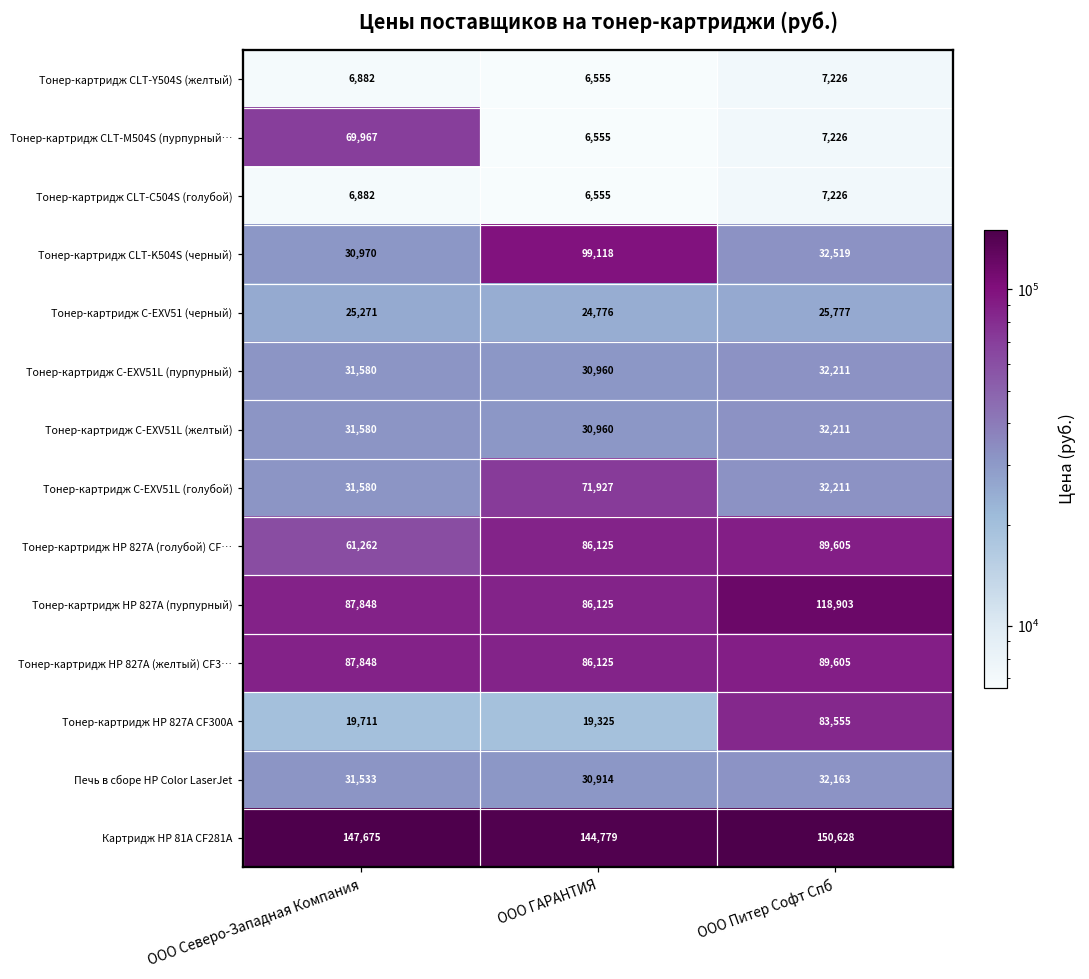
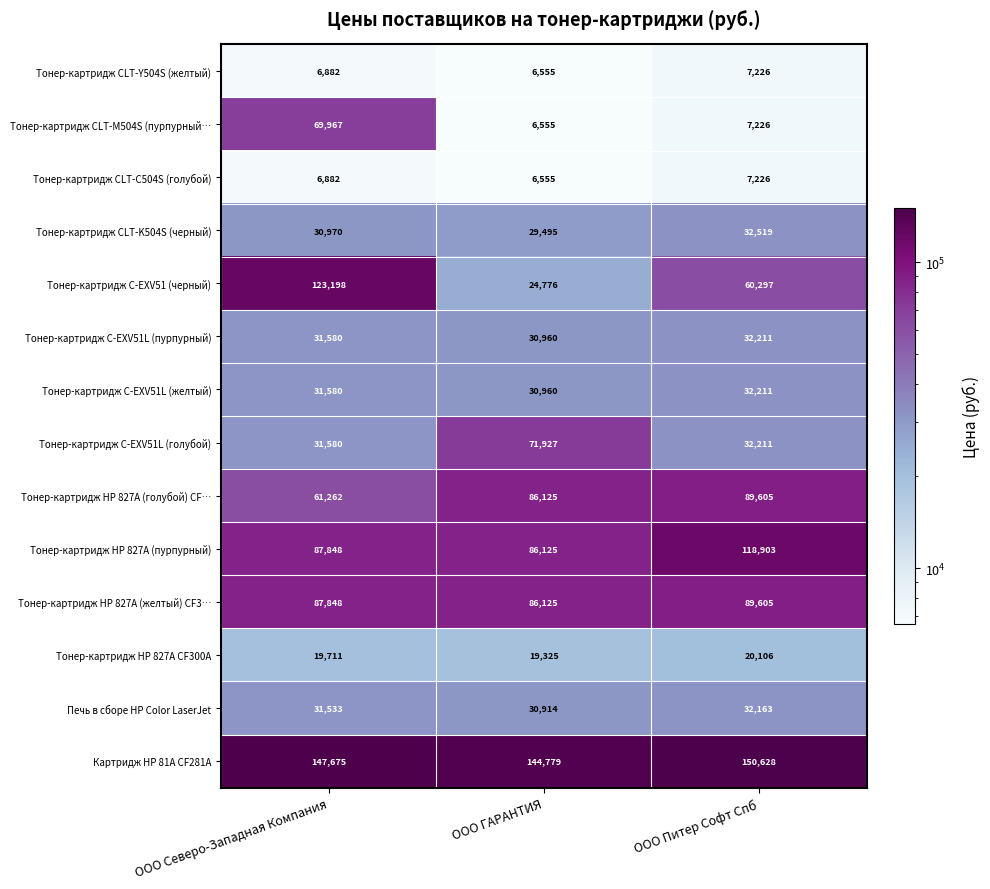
Тонер-картридж CLT-K504S (черный), ООО ГАРАНТИЯ: 99,118 -> 29,495
Тонер-картридж C-EXV51 (черный), ООО Северо-Западная Компания: 25,271 -> 123,198
Тонер-картридж C-EXV51 (черный), ООО Питер Софт Спб: 25,777 -> 60,297
Тонер-картридж HP 827A CF300A, ООО Питер Софт Спб: 83,555 -> 20,106
